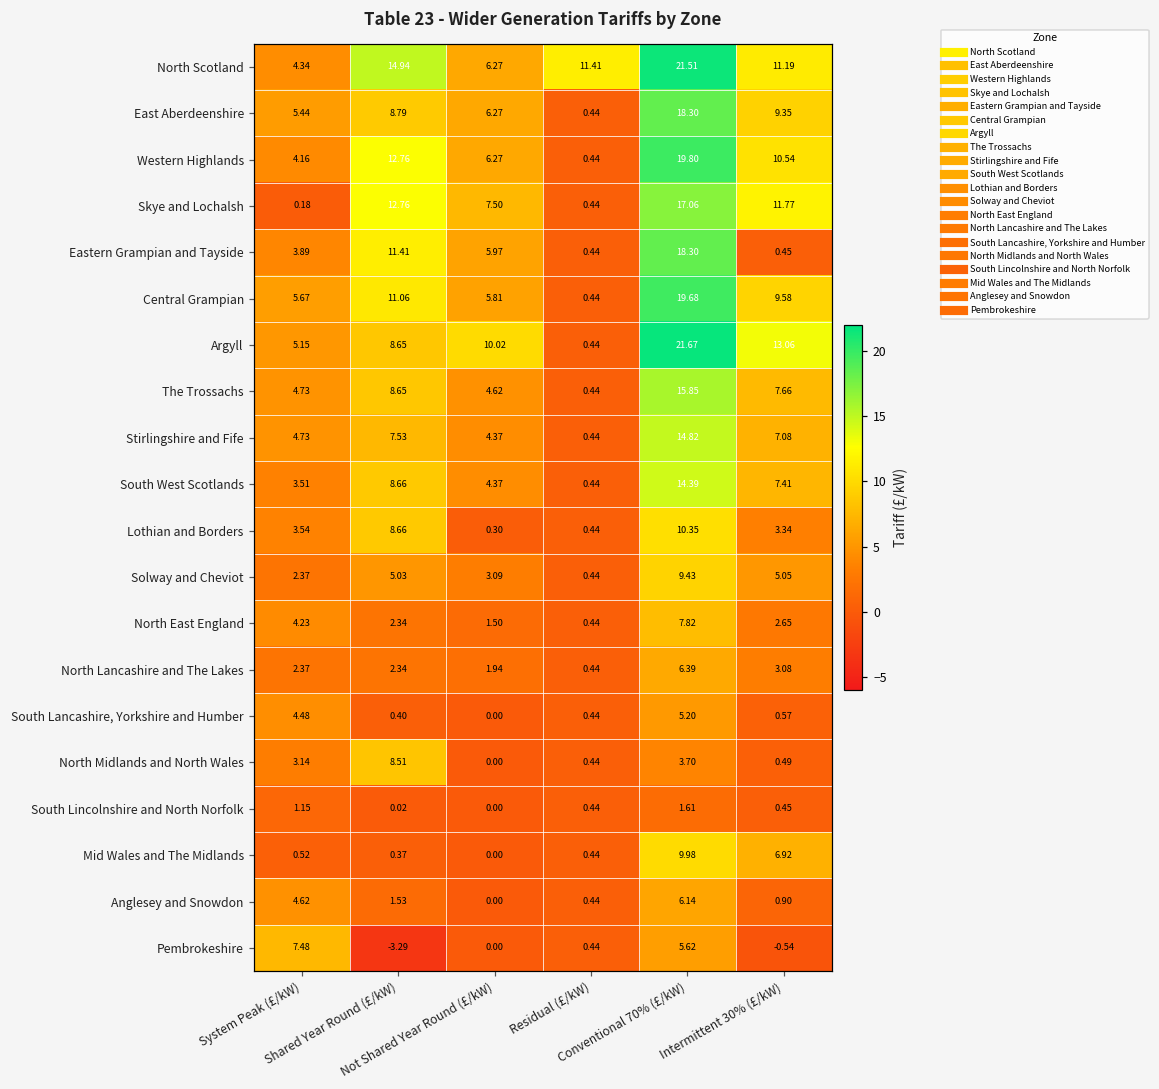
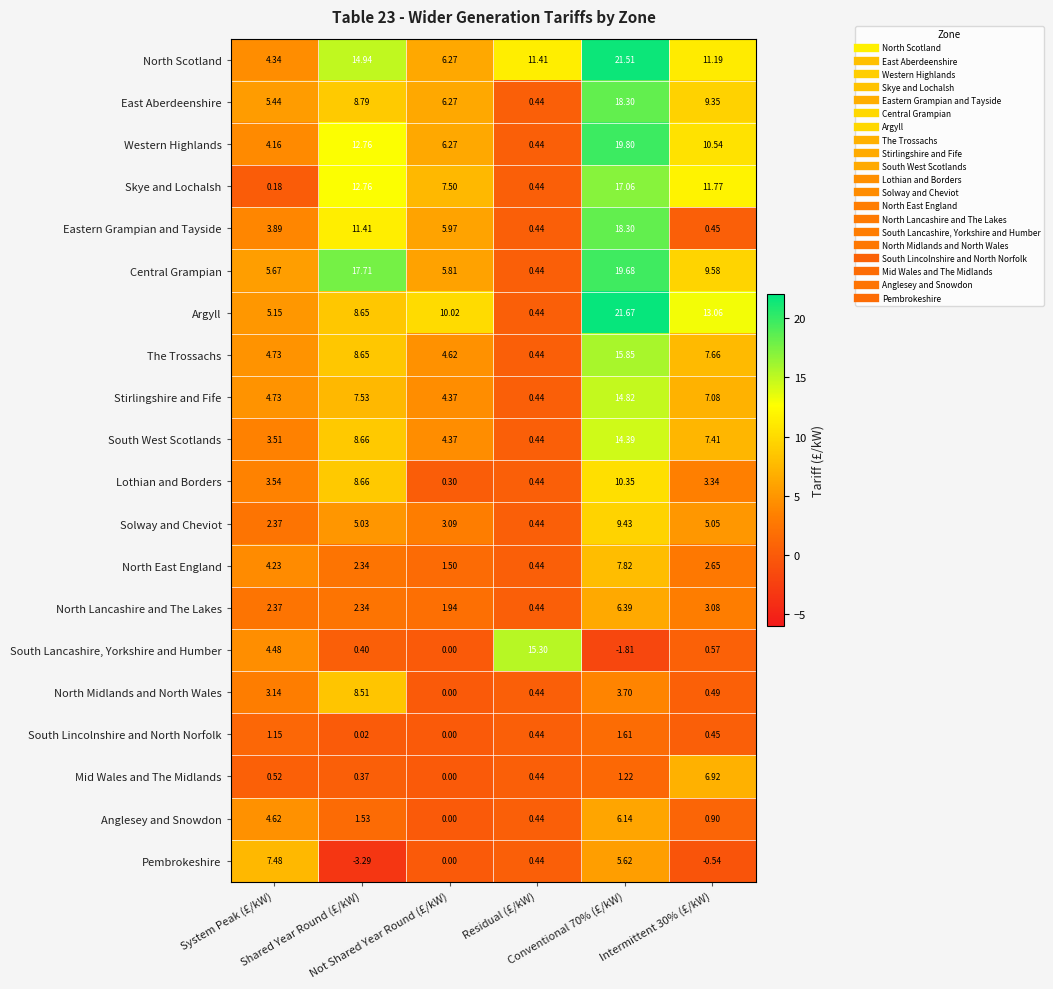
Central Grampian, Shared Year Round (£/kW): 11.06 -> 17.71
South Lancashire, Yorkshire and Humber, Residual (£/kW): 0.44 -> 15.30
South Lancashire, Yorkshire and Humber, Conventional 70% (£/kW): 5.20 -> -1.81
Mid Wales and The Midlands, Conventional 70% (£/kW): 9.98 -> 1.22
